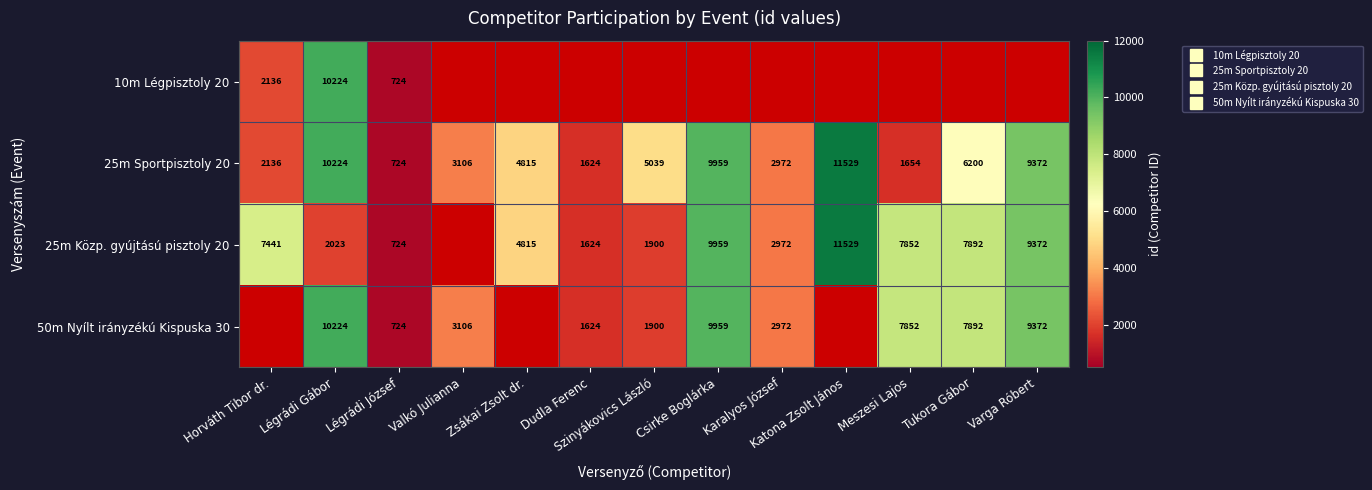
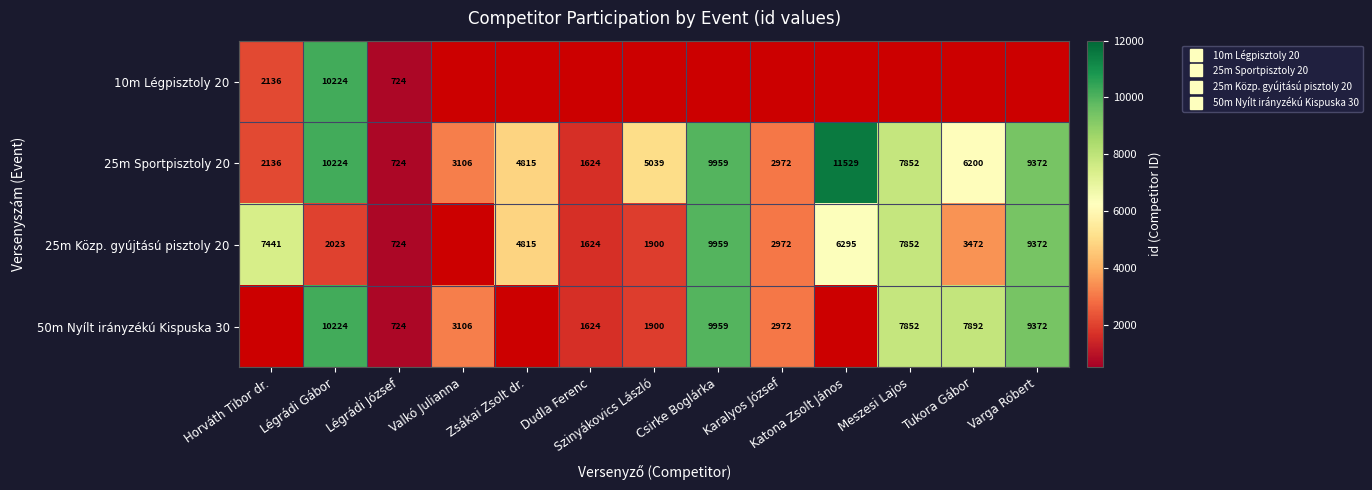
25m Sportpisztoly 20, Meszesi Lajos: 1654 -> 7852
25m Közp. gyújtású pisztoly 20, Katona Zsolt János: 11529 -> 6295
25m Közp. gyújtású pisztoly 20, Tukora Gábor: 7892 -> 3472
